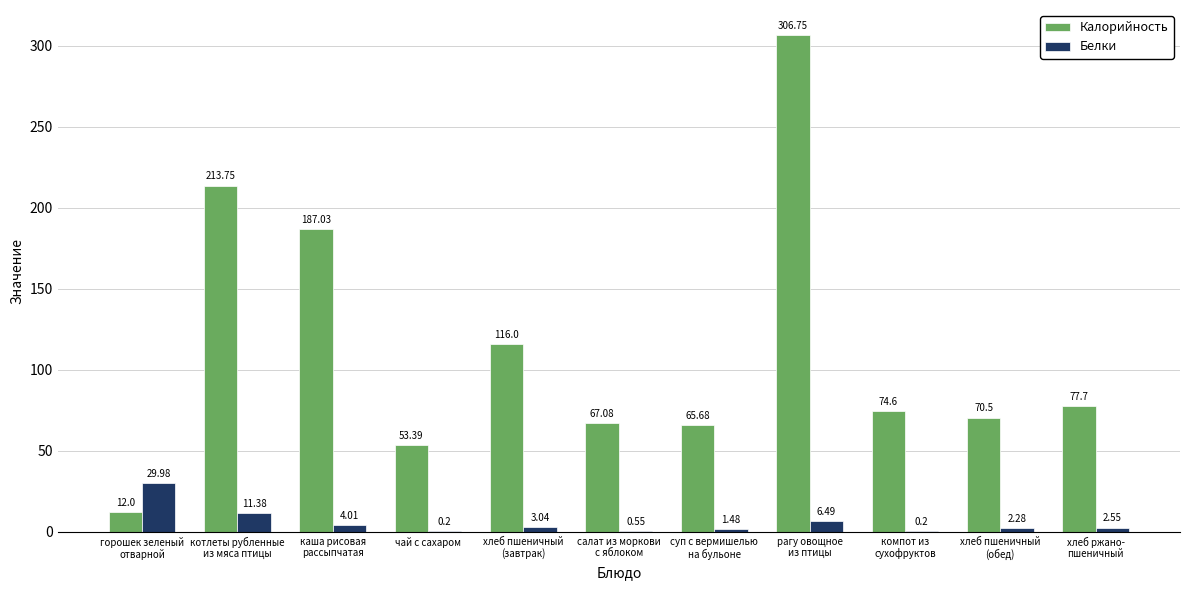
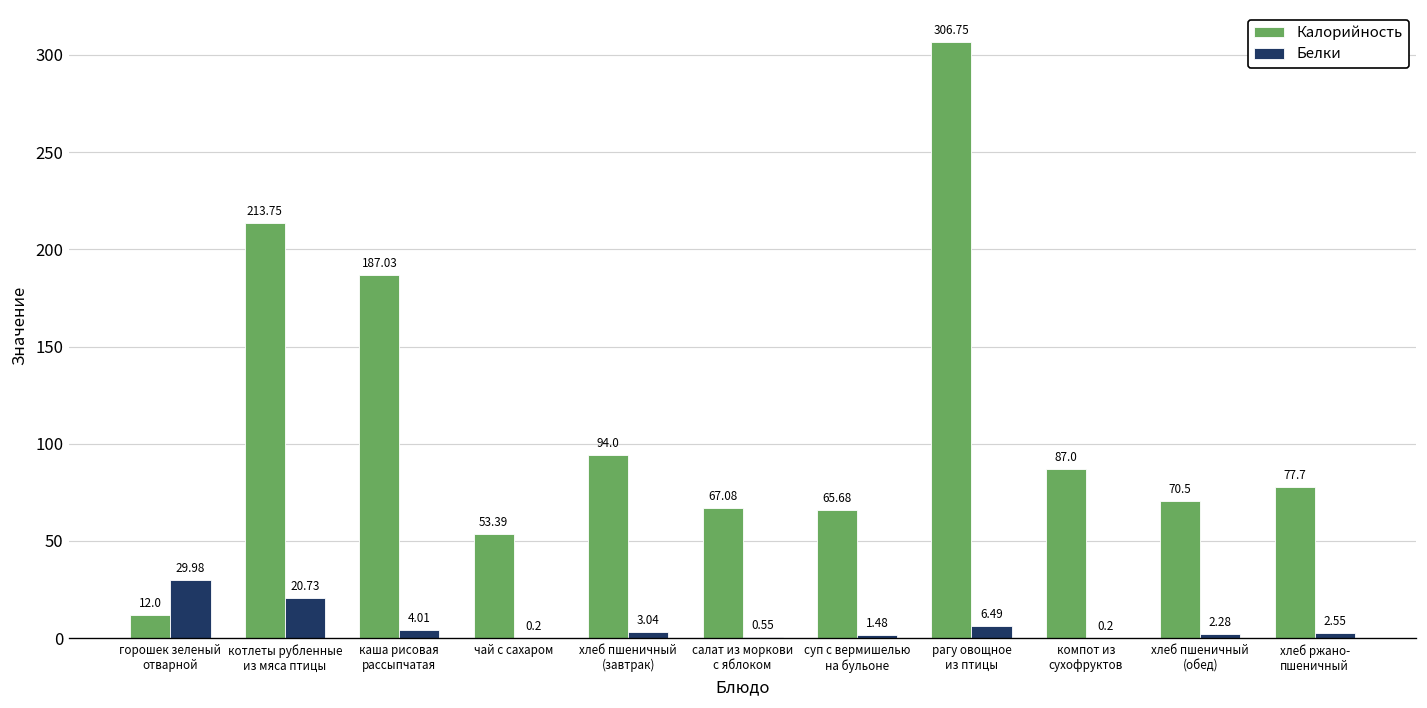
Белки, котлеты рубленные из мяса птицы: 11.38 -> 20.73
Калорийность, хлеб пшеничный (завтрак): 116.0 -> 94.0
Калорийность, компот из сухофруктов: 74.6 -> 87.0
